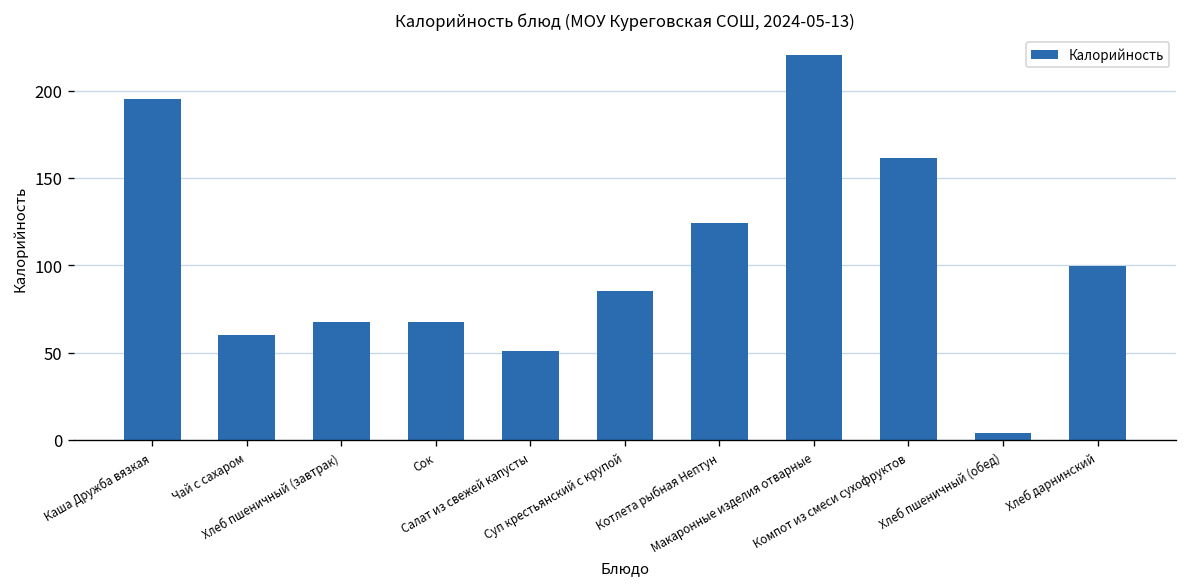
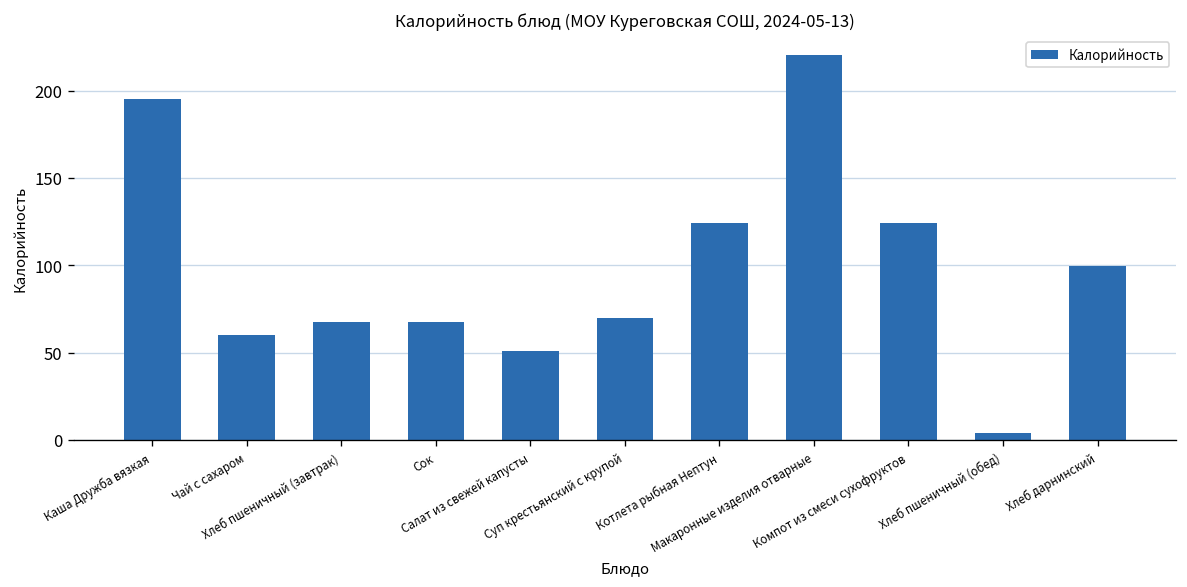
Суп крестьянский с крупой: 85 -> 70
Компот из смеси сухофруктов: 162 -> 124
